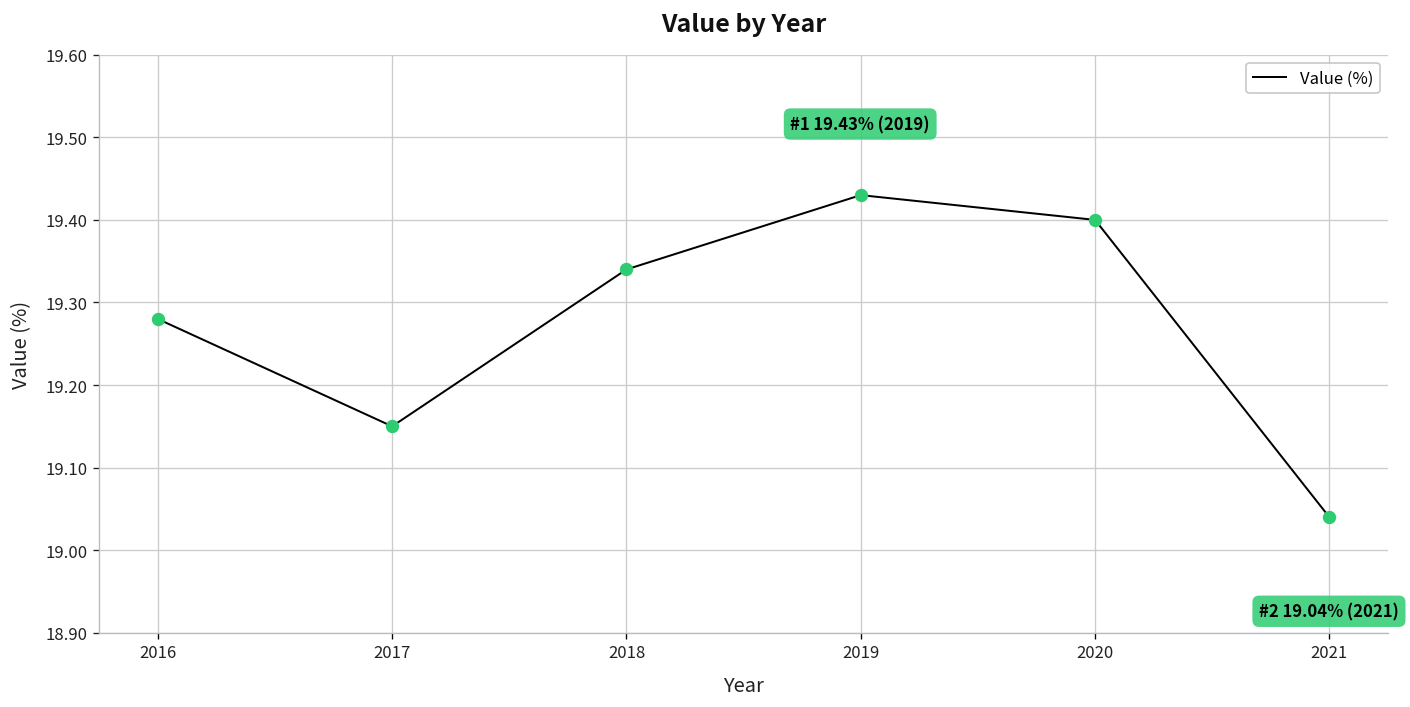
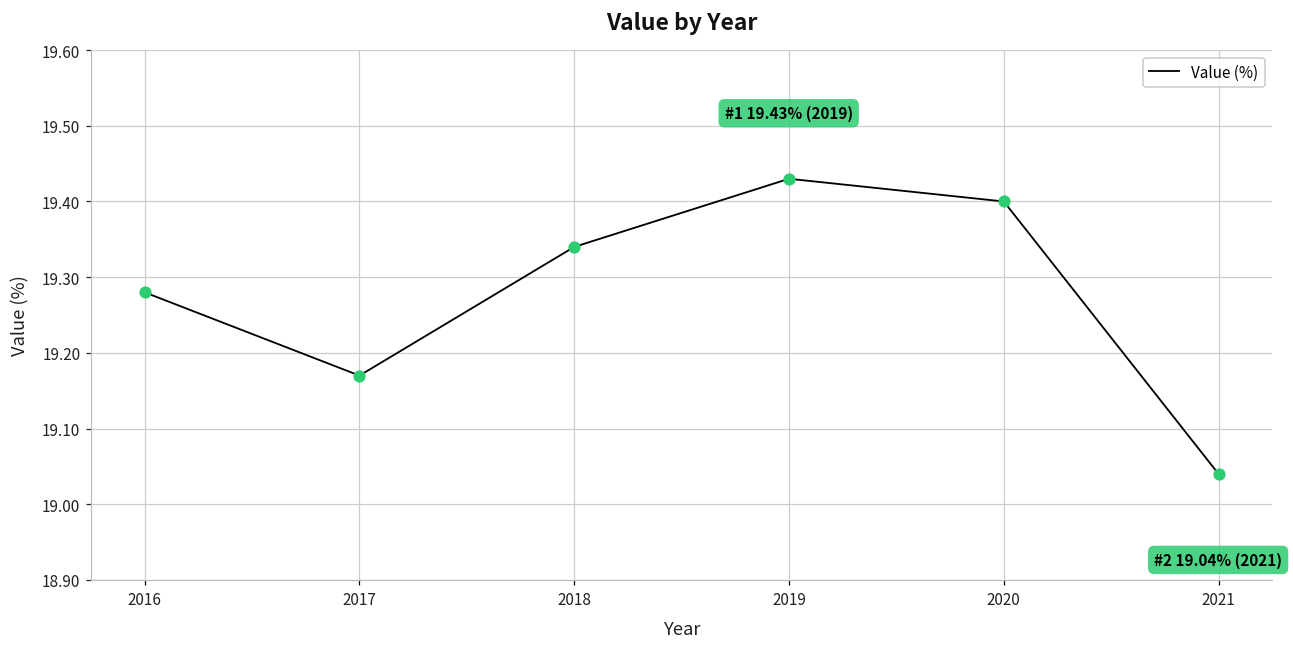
2017: 19.15 -> 19.17
